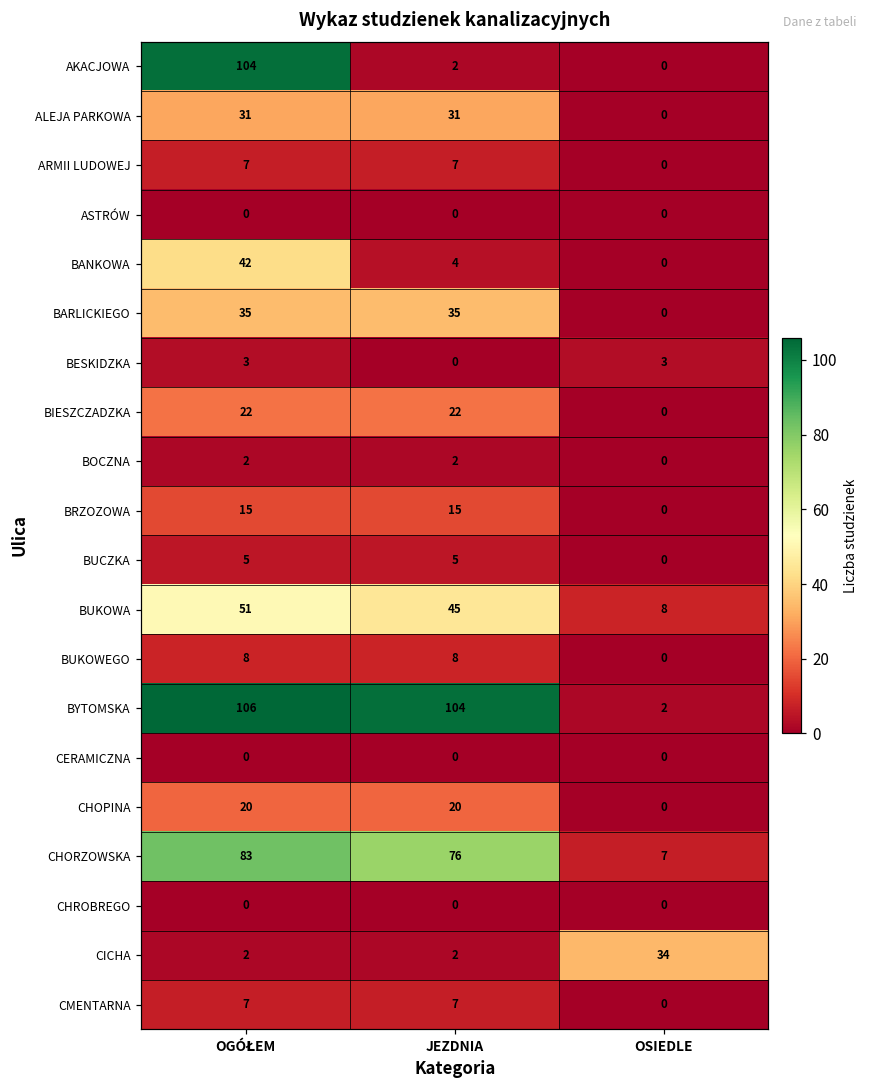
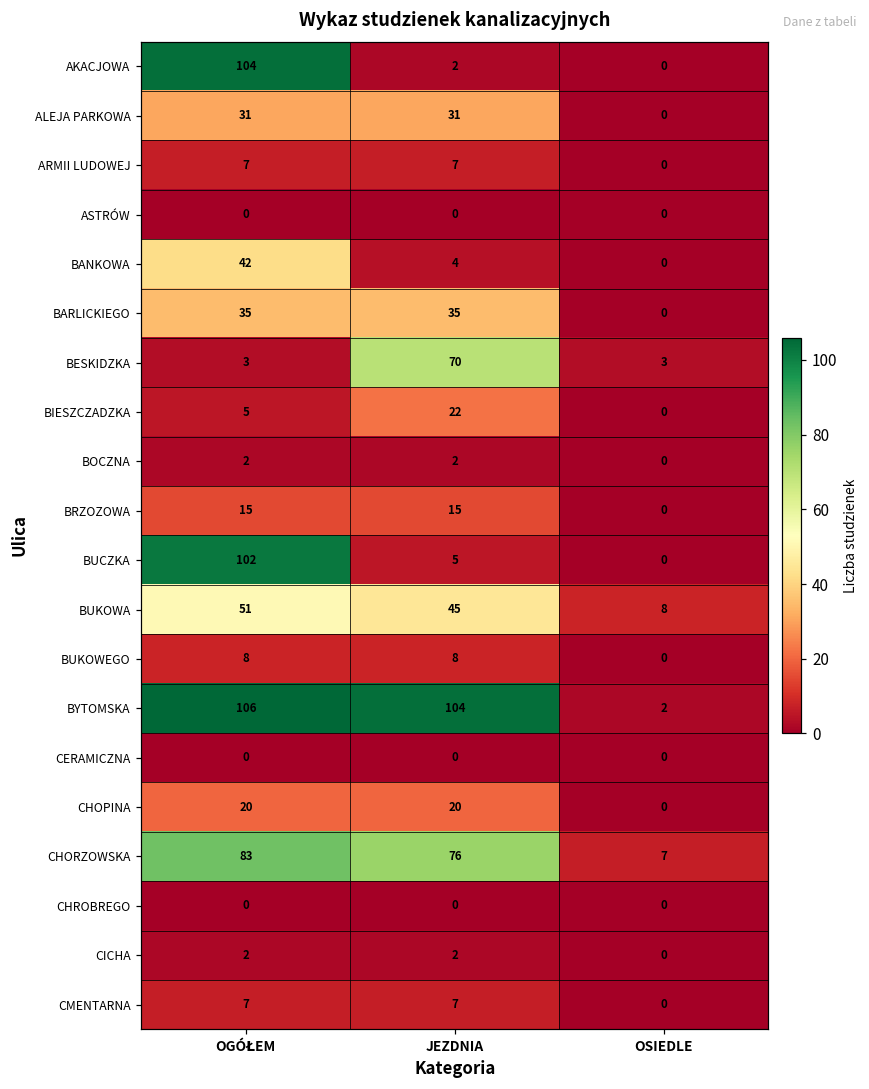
BESKIDZKA, JEZDNIA: 0 -> 70
BIESZCZADZKA, OGÓŁEM: 22 -> 5
BUCZKA, OGÓŁEM: 5 -> 102
CICHA, OSIEDLE: 34 -> 0
